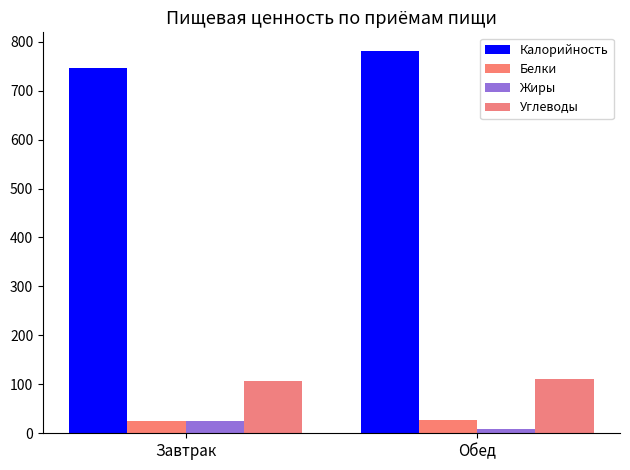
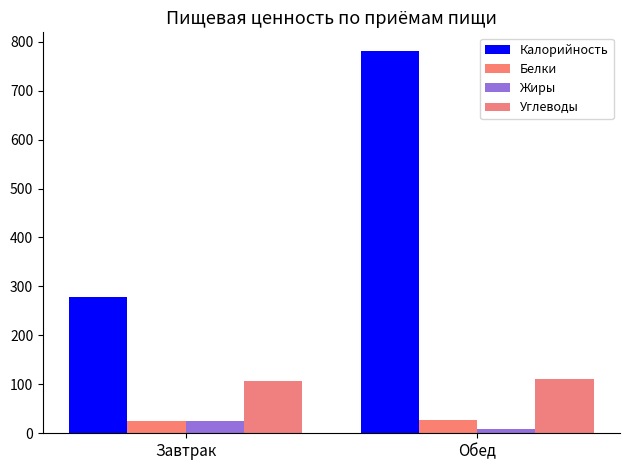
Калорийность, Завтрак: 750 -> 280
